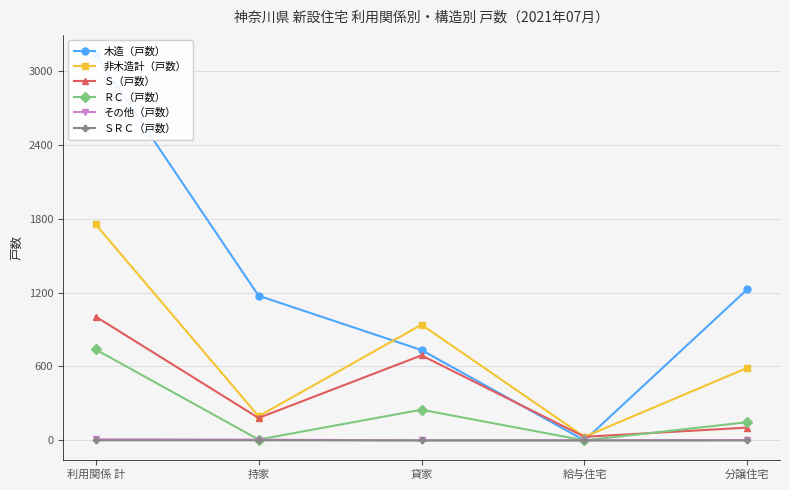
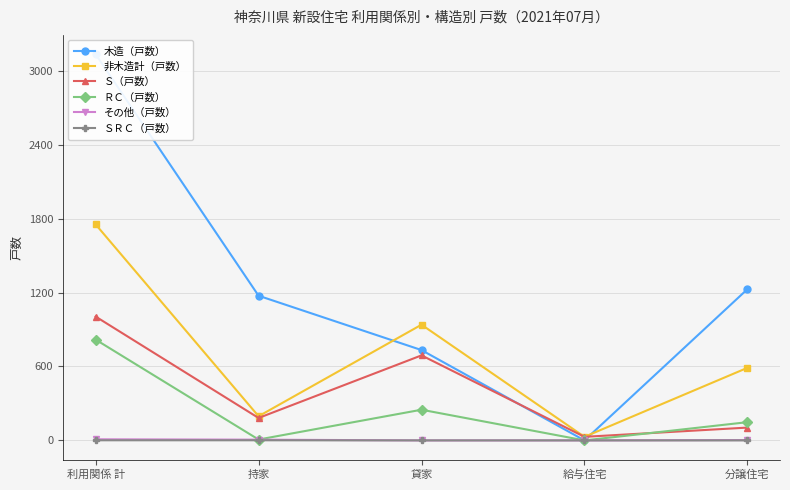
ＲＣ（戸数）, 利用関係 計: 740 -> 820
